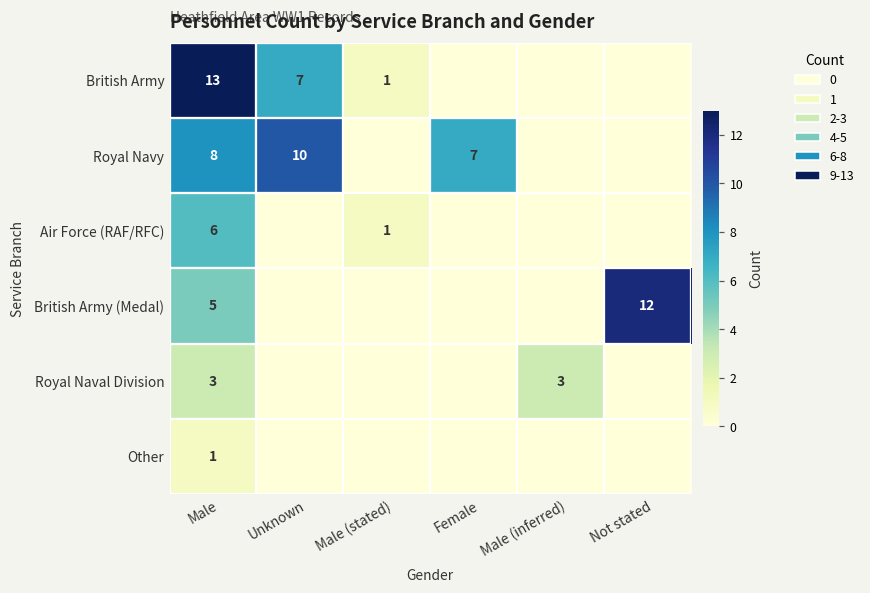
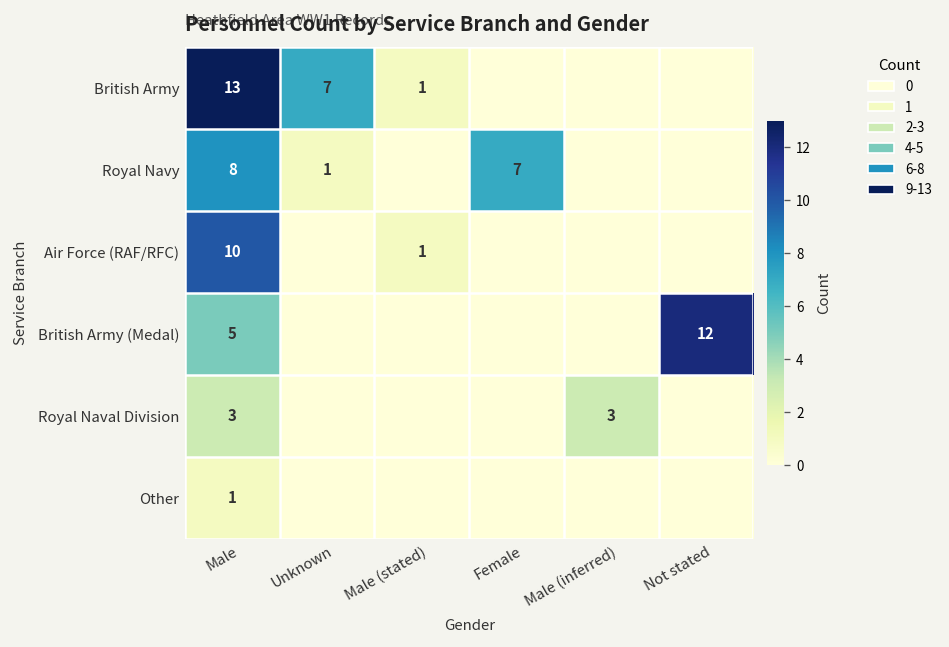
Royal Navy, Unknown: 10 -> 1
Air Force (RAF/RFC), Male: 6 -> 10
